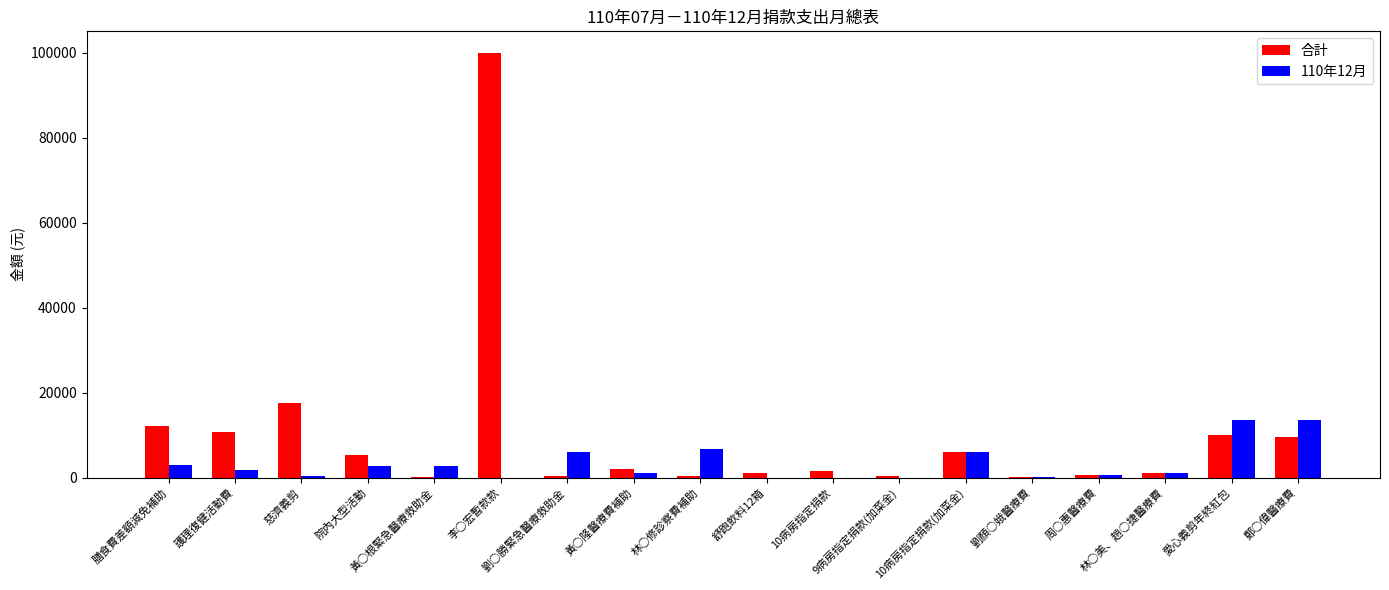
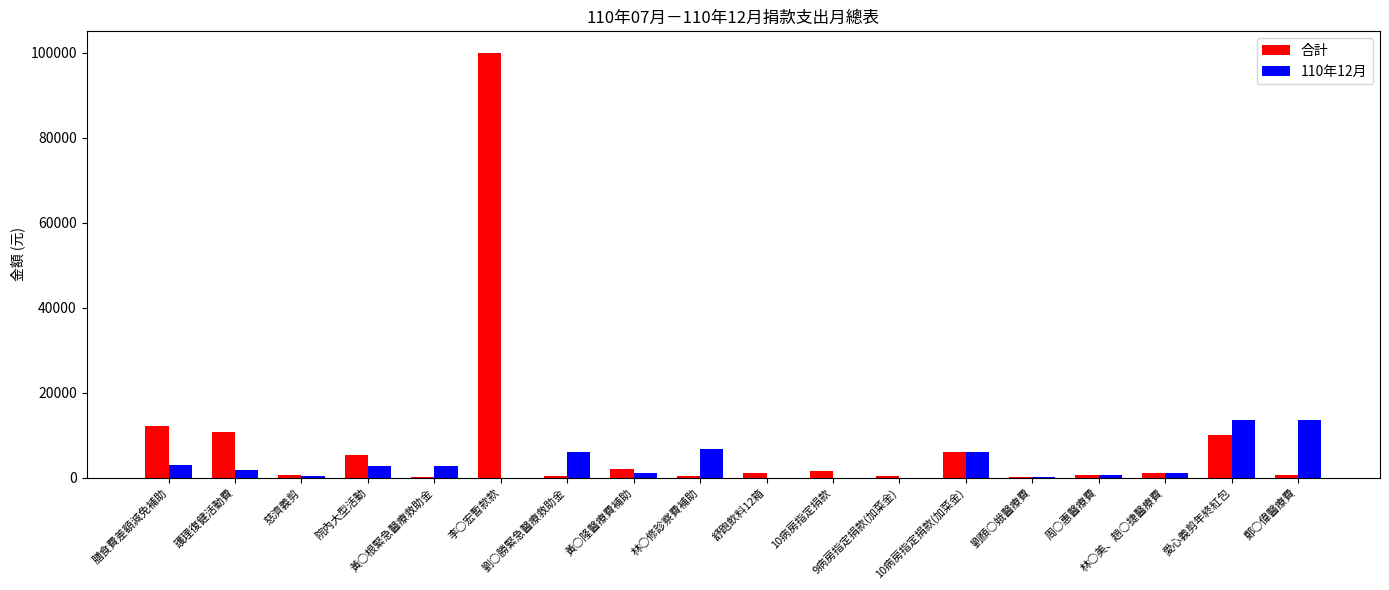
合計, 慈濟義剪: 18000 -> 1000
合計, 鄭○偉醫療費: 9000 -> 1000
